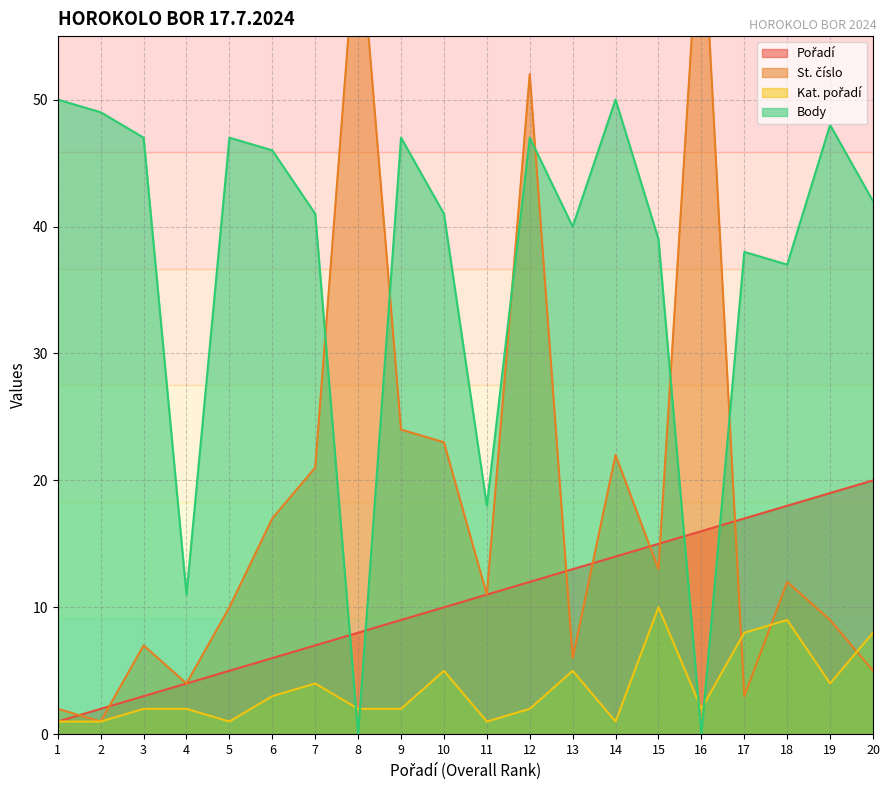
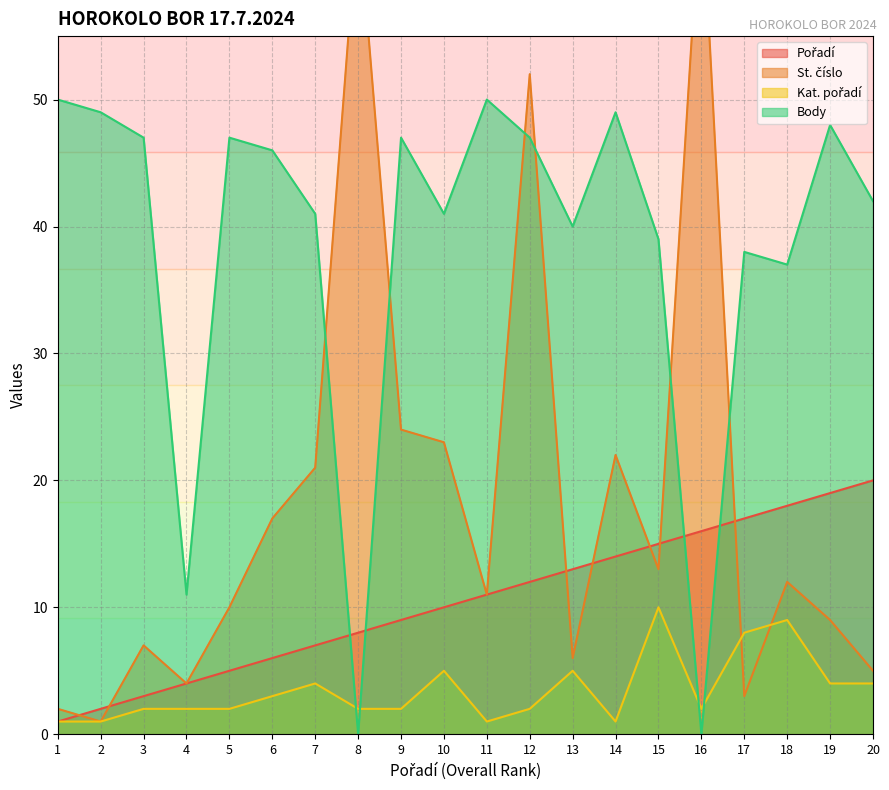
Kat. pořadí, 5: 1 -> 2
Body, 11: 18 -> 50
Body, 14: 50 -> 49
Kat. pořadí, 20: 8 -> 4
